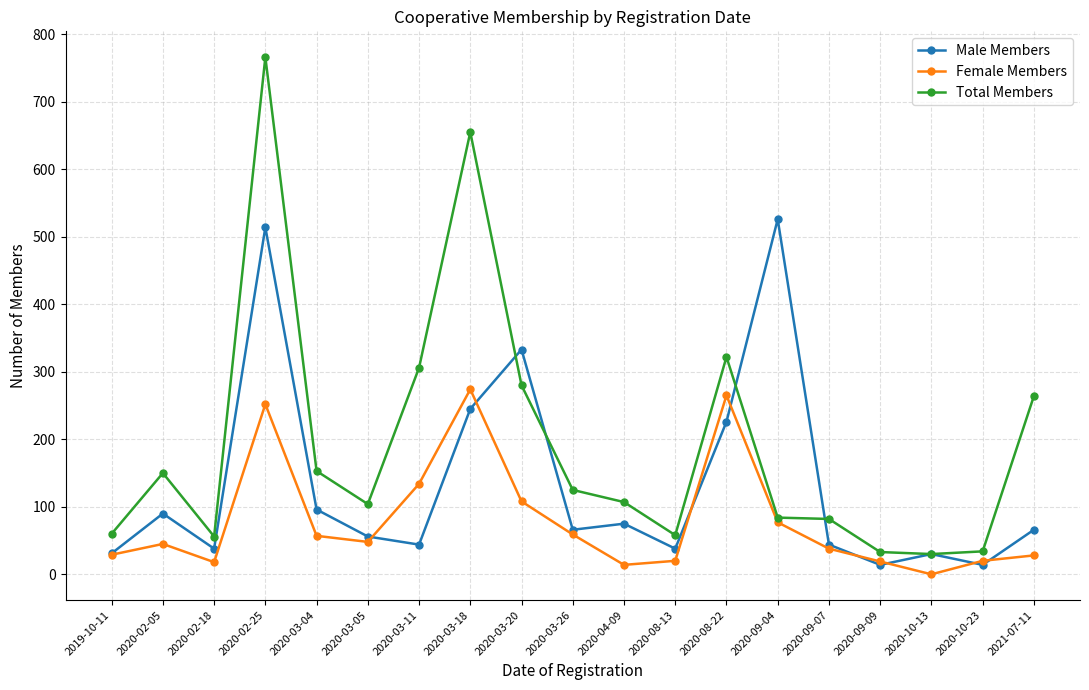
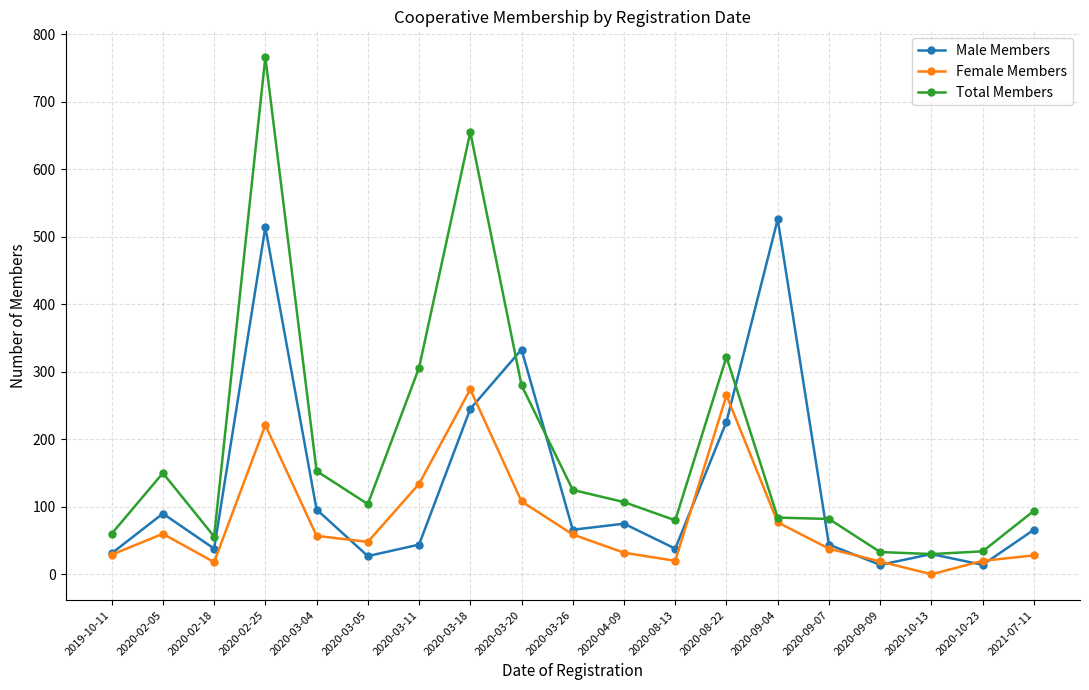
Female Members, 2020-02-05: 50 -> 60
Female Members, 2020-02-25: 250 -> 220
Male Members, 2020-03-05: 60 -> 30
Female Members, 2020-04-09: 10 -> 30
Total Members, 2020-08-13: 60 -> 80
Total Members, 2021-07-11: 260 -> 90
